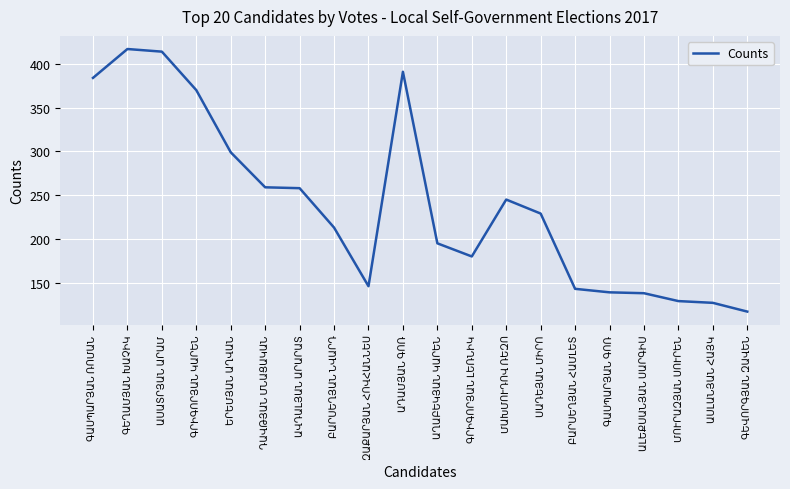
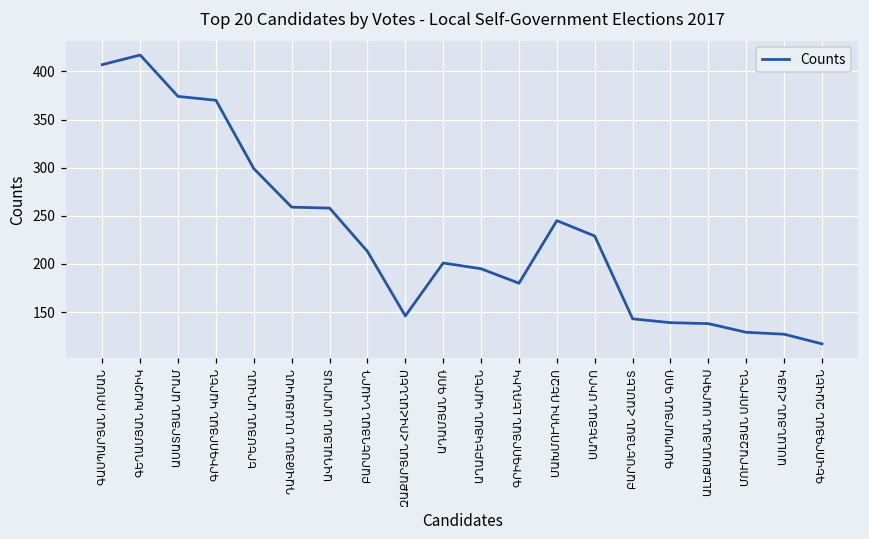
ԳԱՍՊԱՐՅԱՆ ՌՈՄԱՆ: 380 -> 410
ԱՍԱՏՐՅԱՆ ԱՐԱՄ: 410 -> 370
ԱԴԱՄՅԱՆ ԳՈՌ: 390 -> 200
